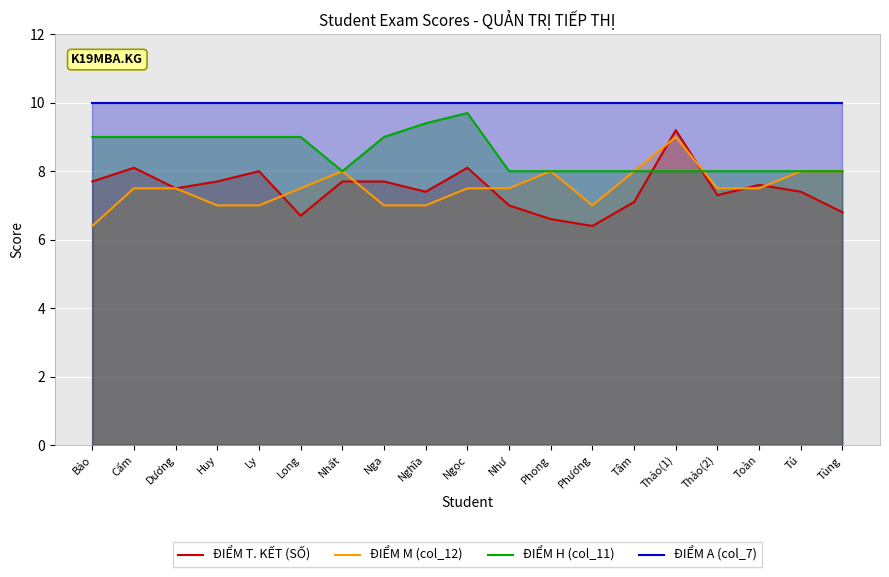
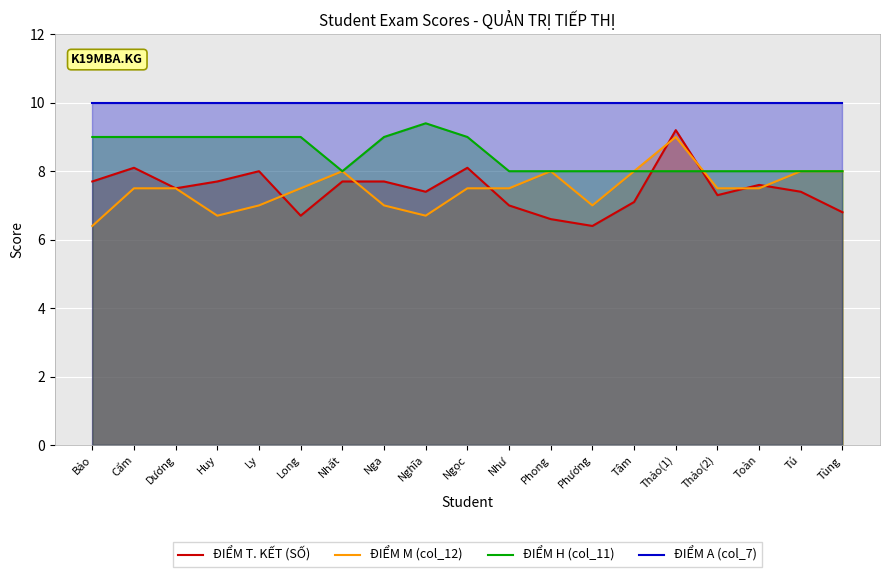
ĐIỂM M (col_12), Huy: 7.0 -> 6.7
ĐIỂM M (col_12), Nghĩa: 7.0 -> 6.7
ĐIỂM H (col_11), Ngọc: 9.7 -> 9.0
